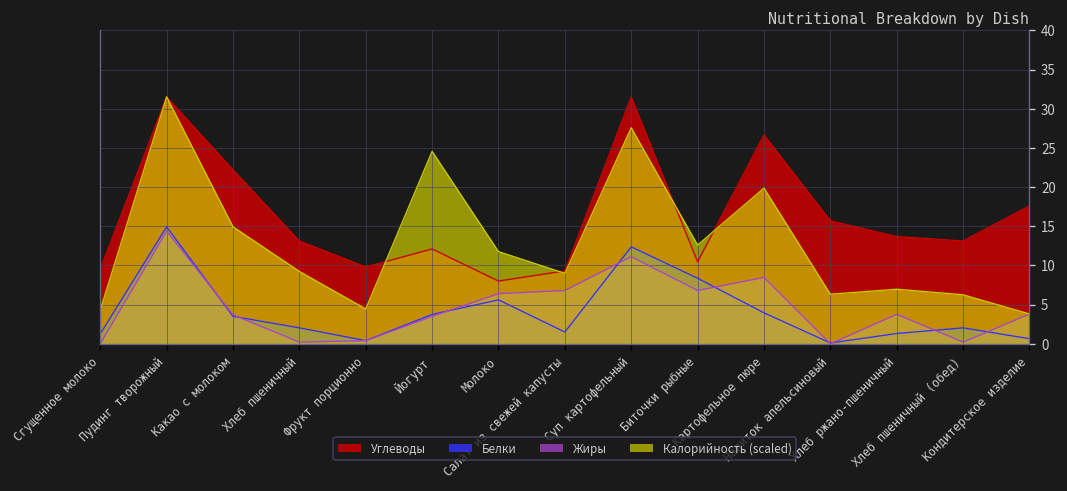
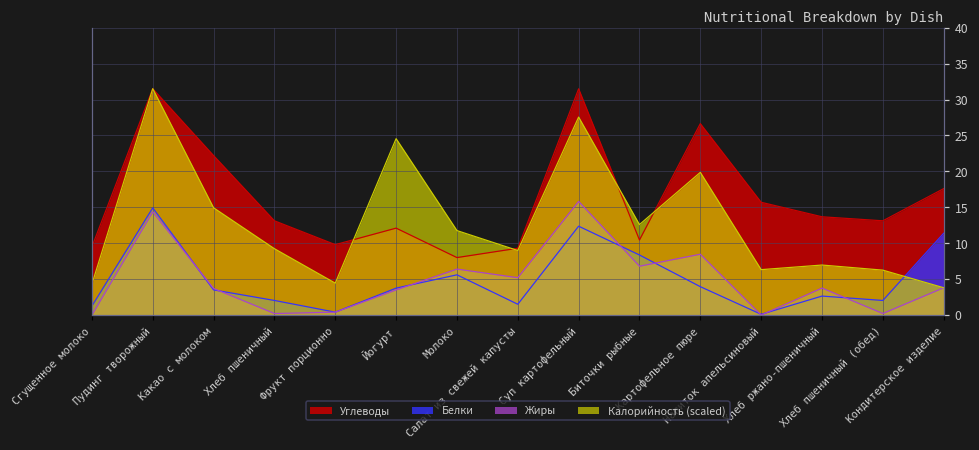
Жиры, Салат из свежей капусты: 7 -> 5
Жиры, Суп картофельный: 11 -> 16
Белки, Хлеб ржано-пшеничный: 1 -> 3
Белки, Кондитерское изделие: 1 -> 11
